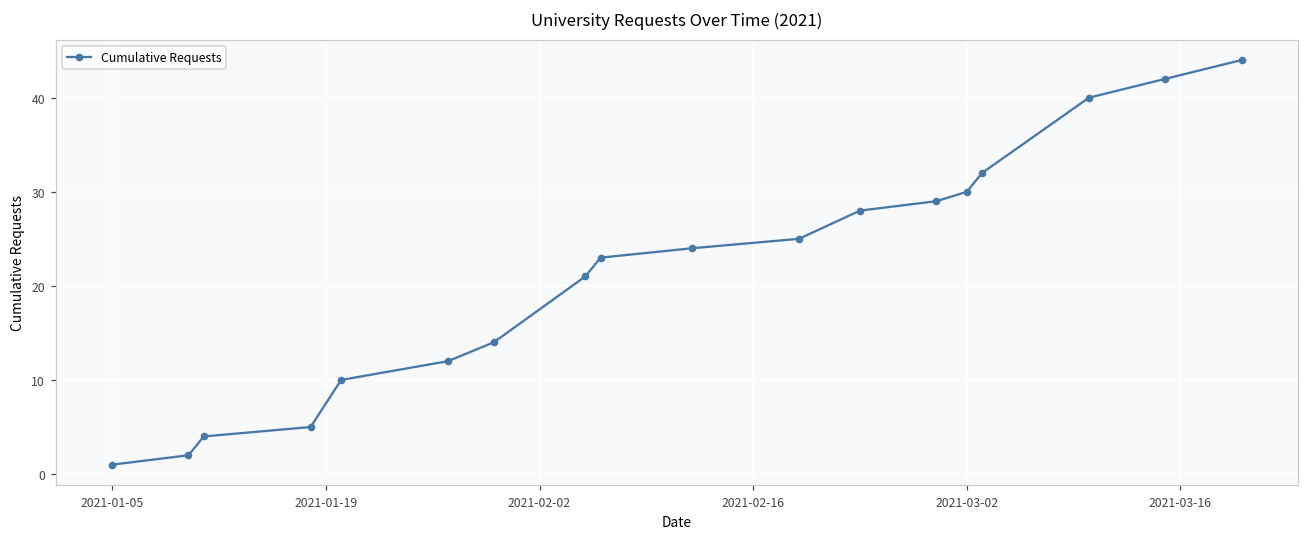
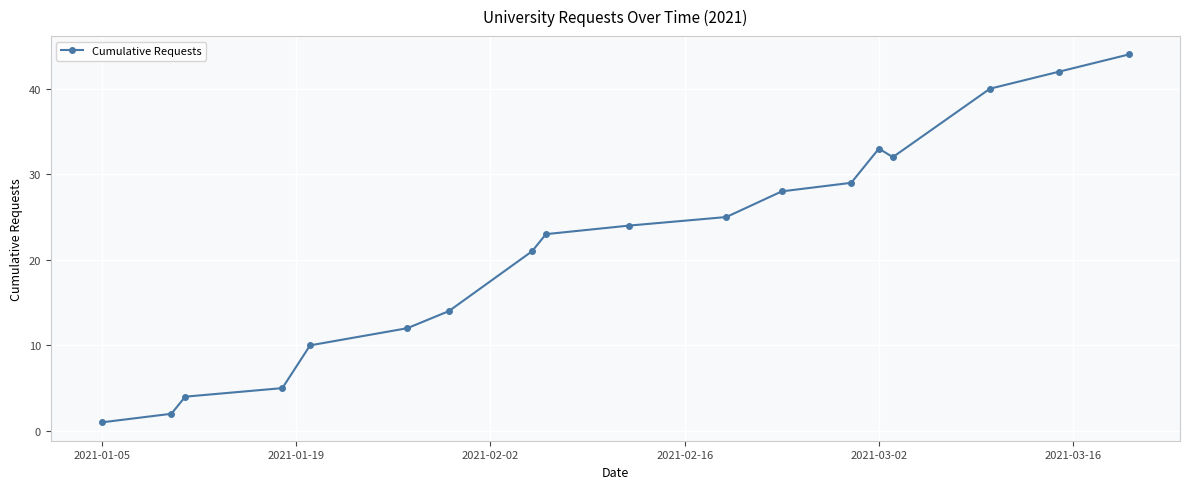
2021-03-02: 30 -> 33
